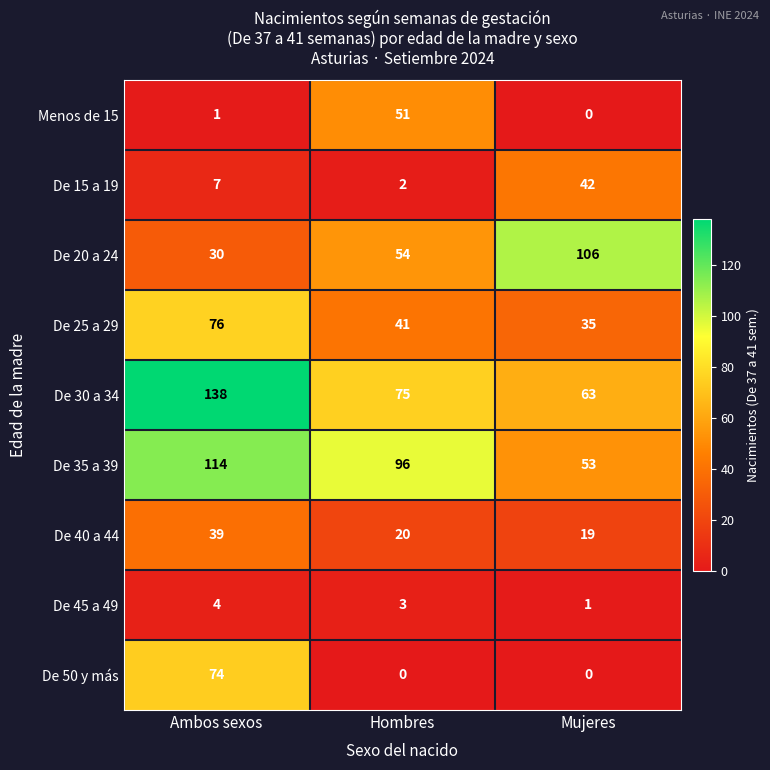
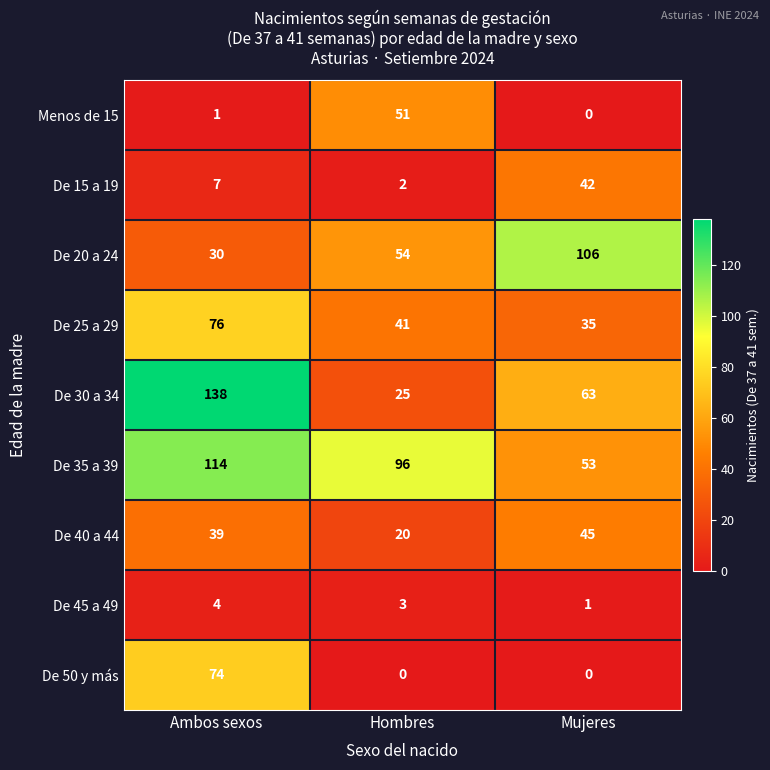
De 30 a 34, Hombres: 75 -> 25
De 40 a 44, Mujeres: 19 -> 45
